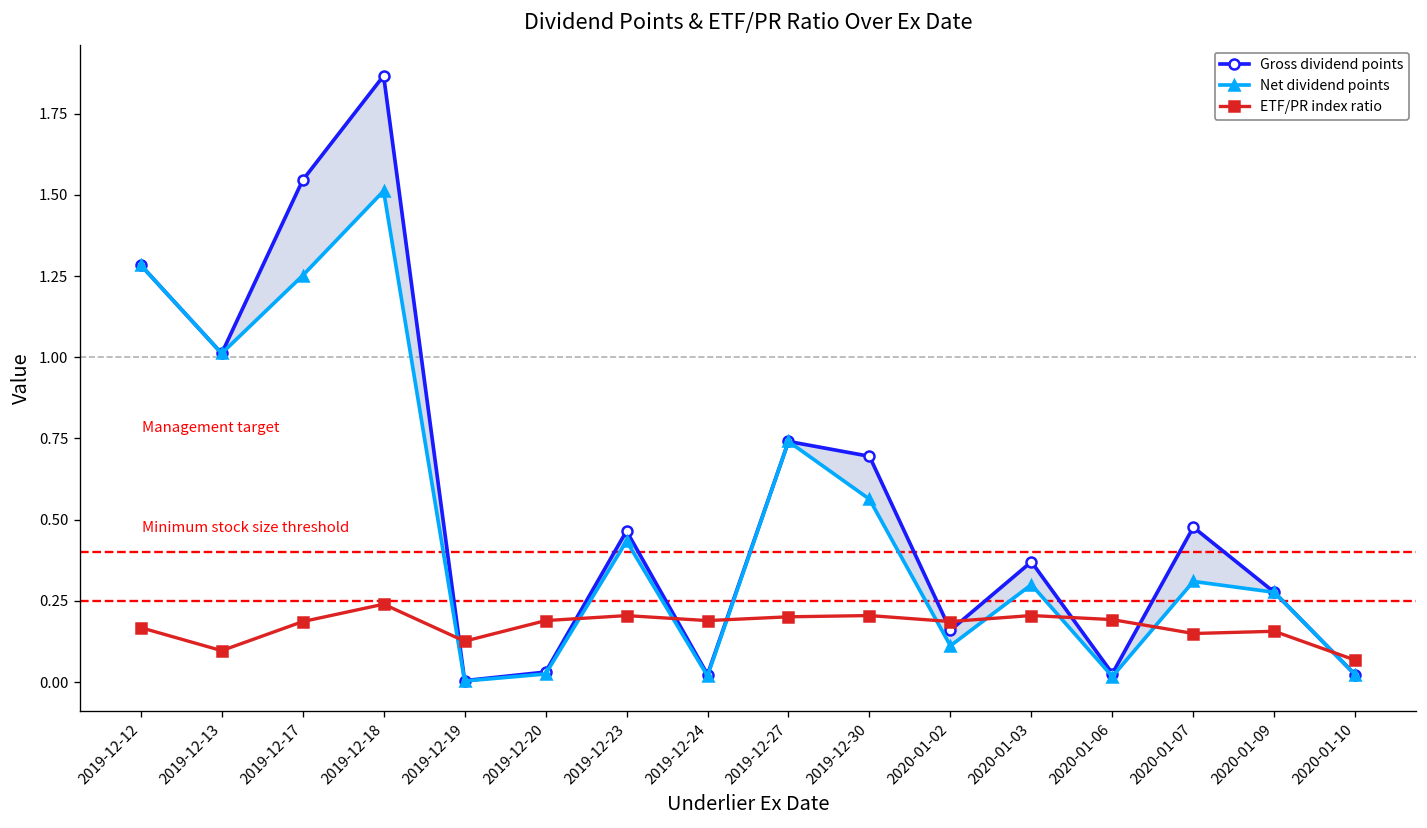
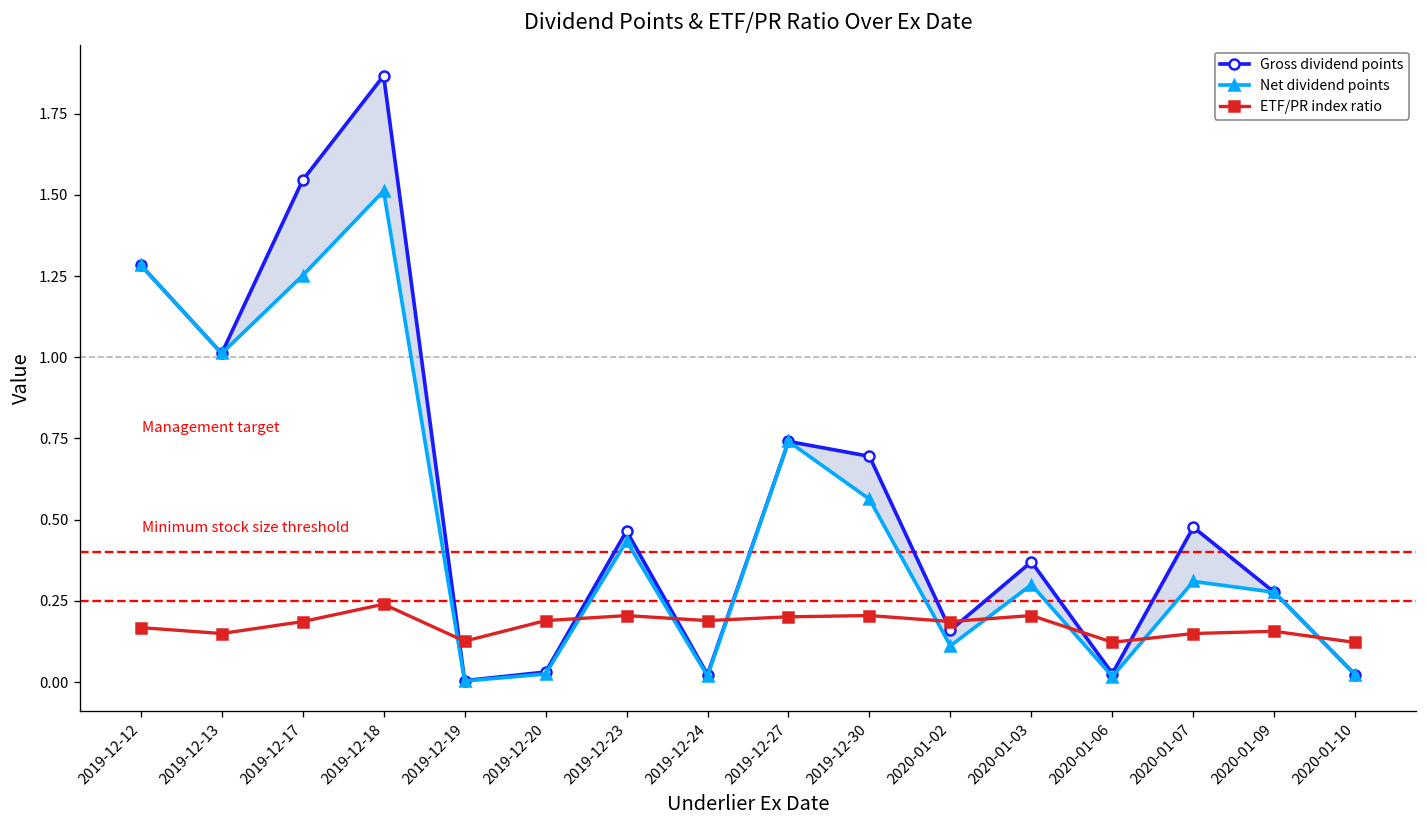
ETF/PR index ratio, 2019-12-13: 0.10 -> 0.15
ETF/PR index ratio, 2020-01-06: 0.19 -> 0.12
ETF/PR index ratio, 2020-01-10: 0.07 -> 0.12
